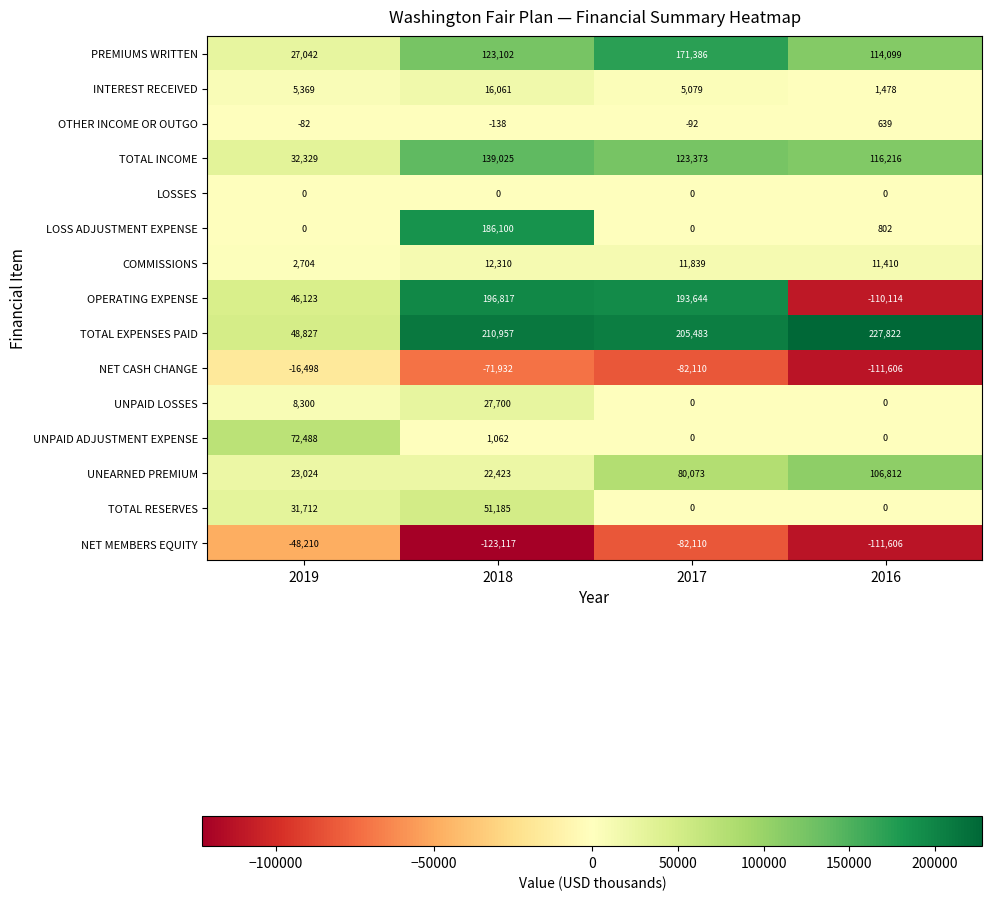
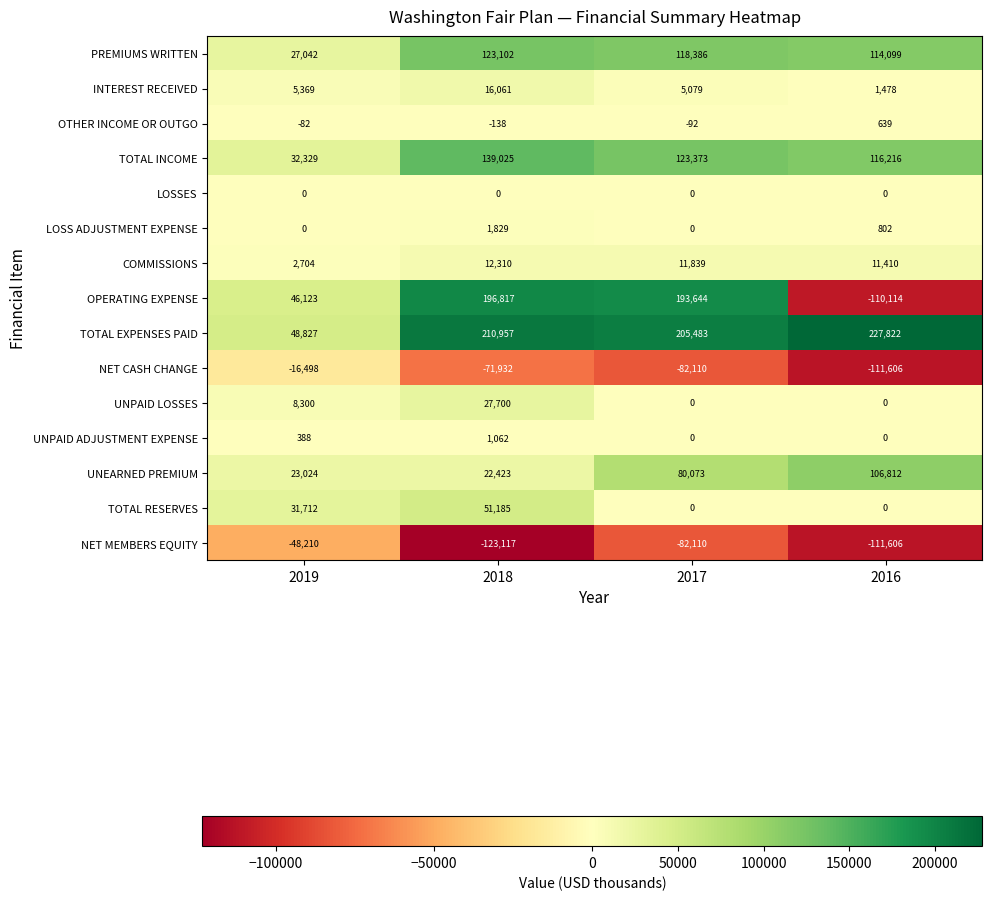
PREMIUMS WRITTEN, 2017: 171,386 -> 118,386
LOSS ADJUSTMENT EXPENSE, 2018: 186,100 -> 1,829
UNPAID ADJUSTMENT EXPENSE, 2019: 72,488 -> 388
